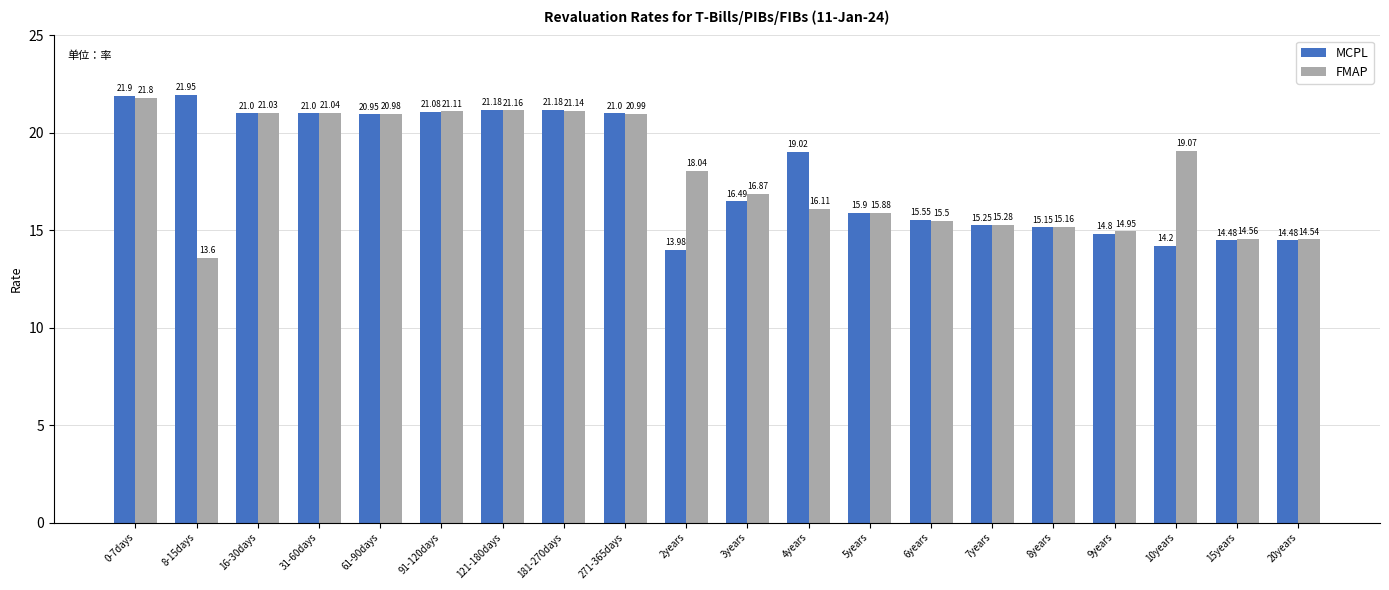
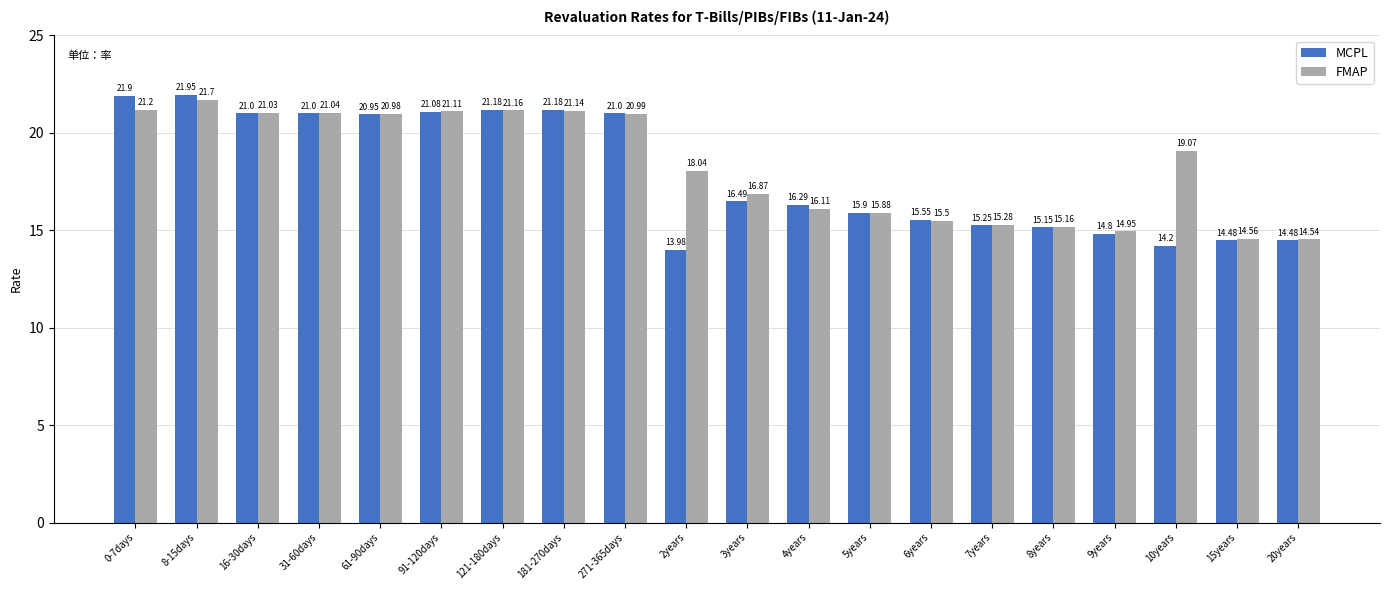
FMAP, 0-7days: 21.8 -> 21.2
FMAP, 8-15days: 13.6 -> 21.7
MCPL, 4years: 19.02 -> 16.29
